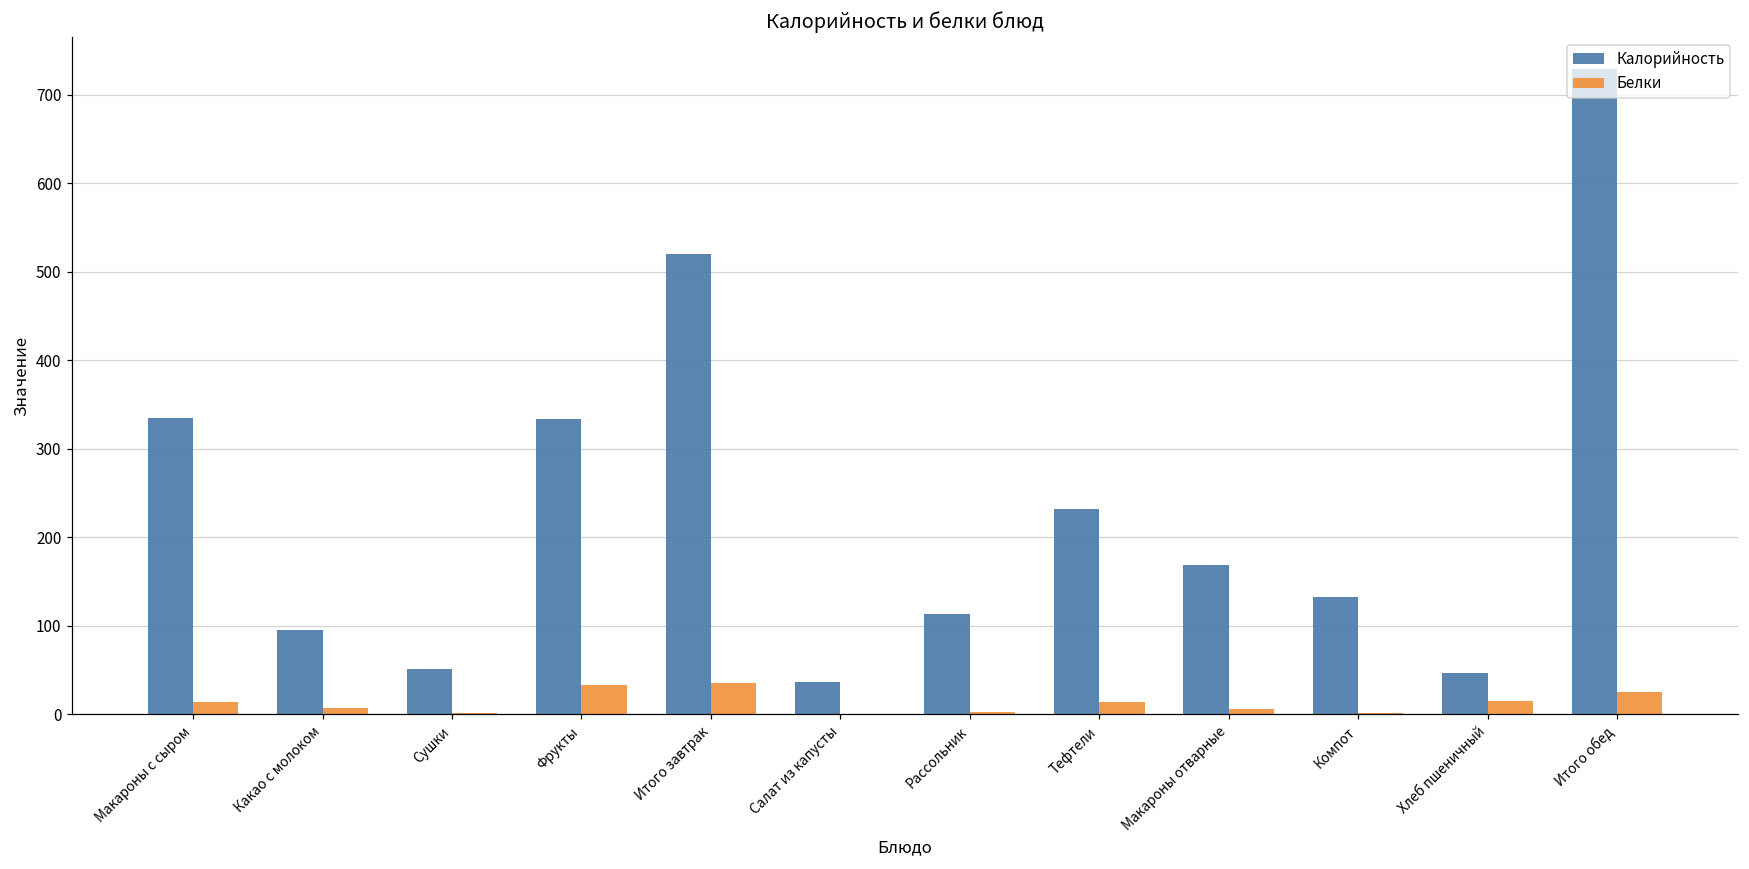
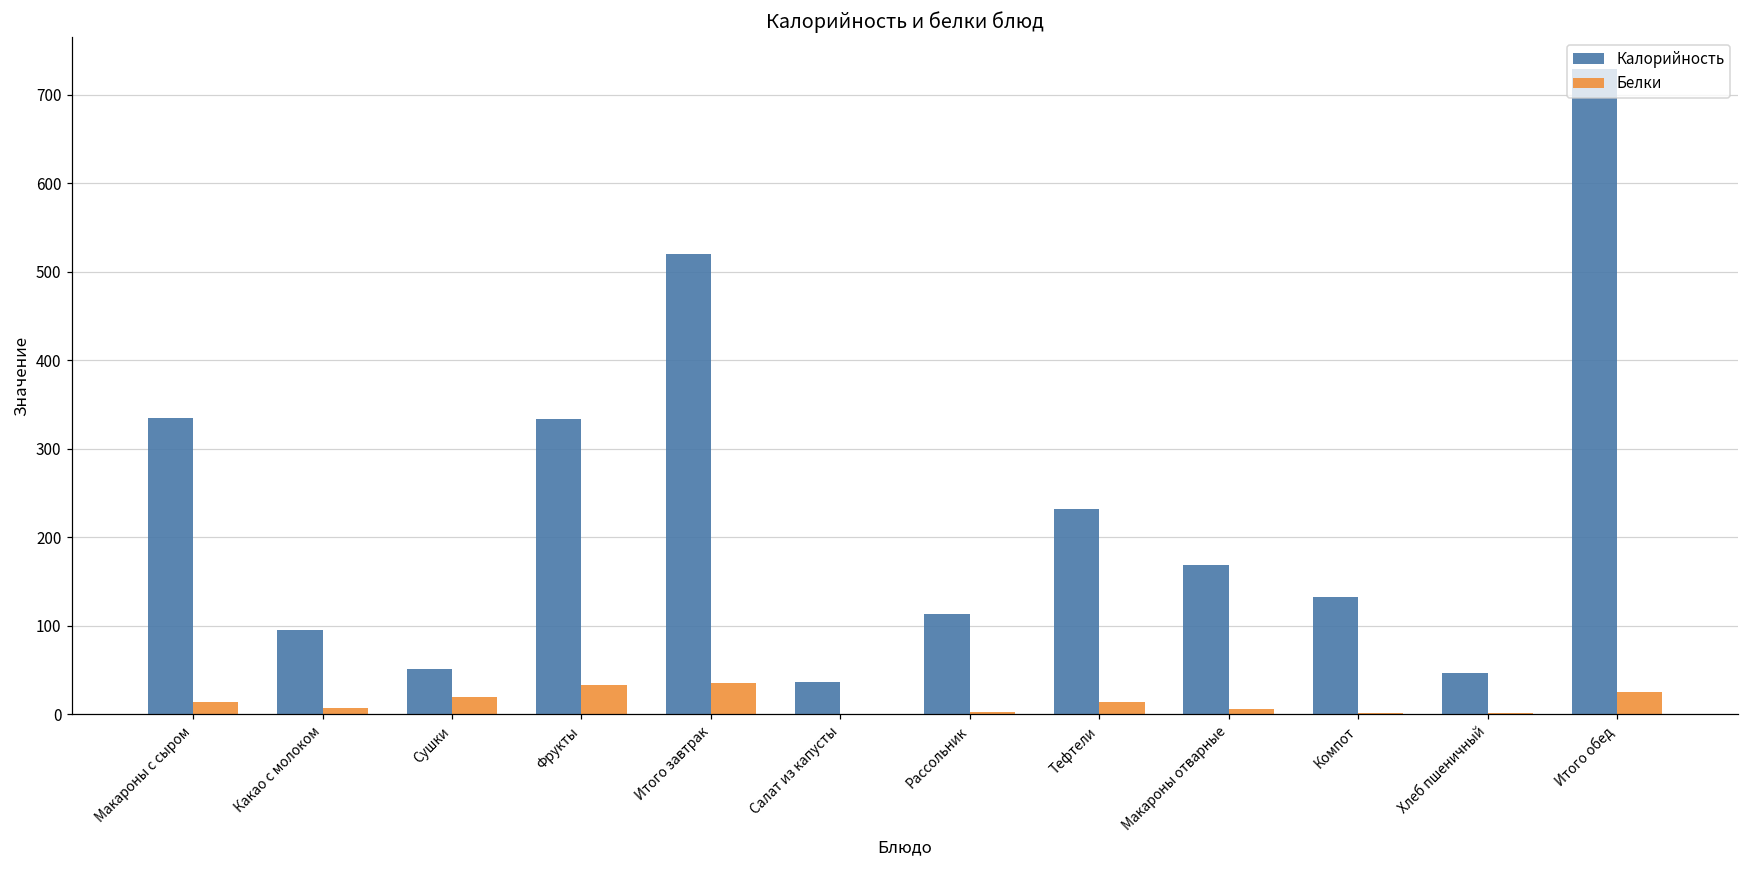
Белки, Сушки: 0 -> 20
Белки, Хлеб пшеничный: 10 -> 0
